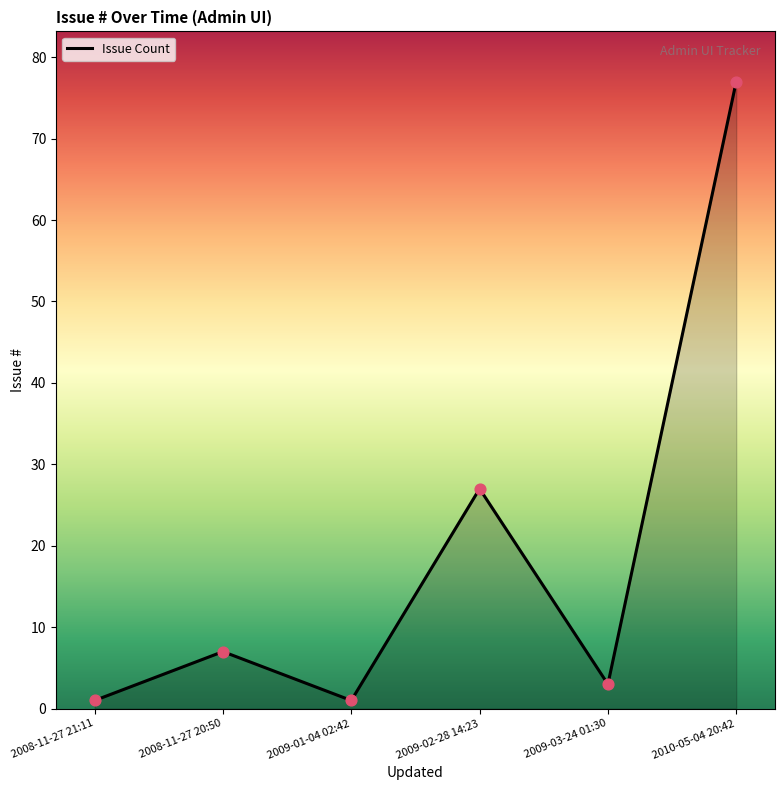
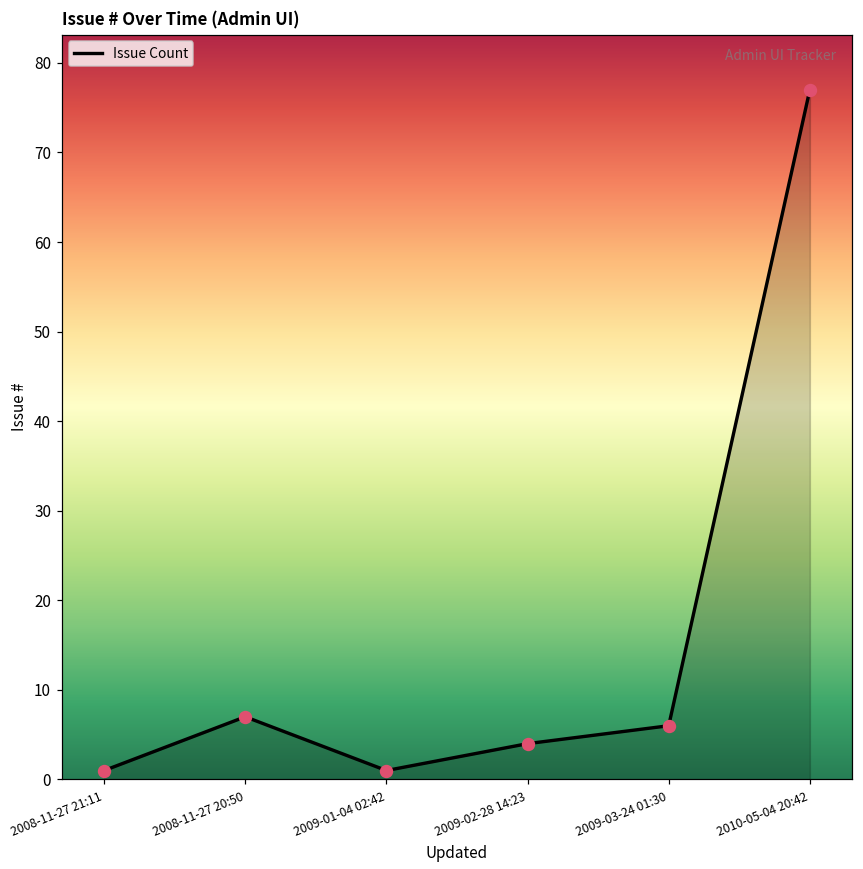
2009-02-28 14:23: 27 -> 4
2009-03-24 01:30: 3 -> 6
